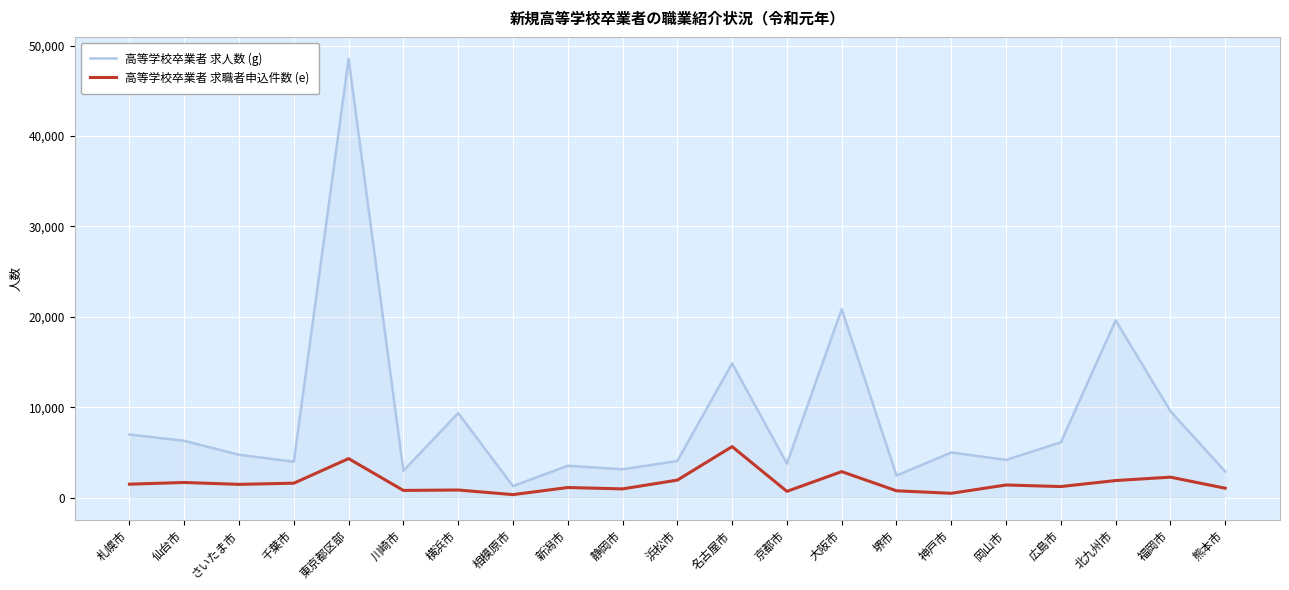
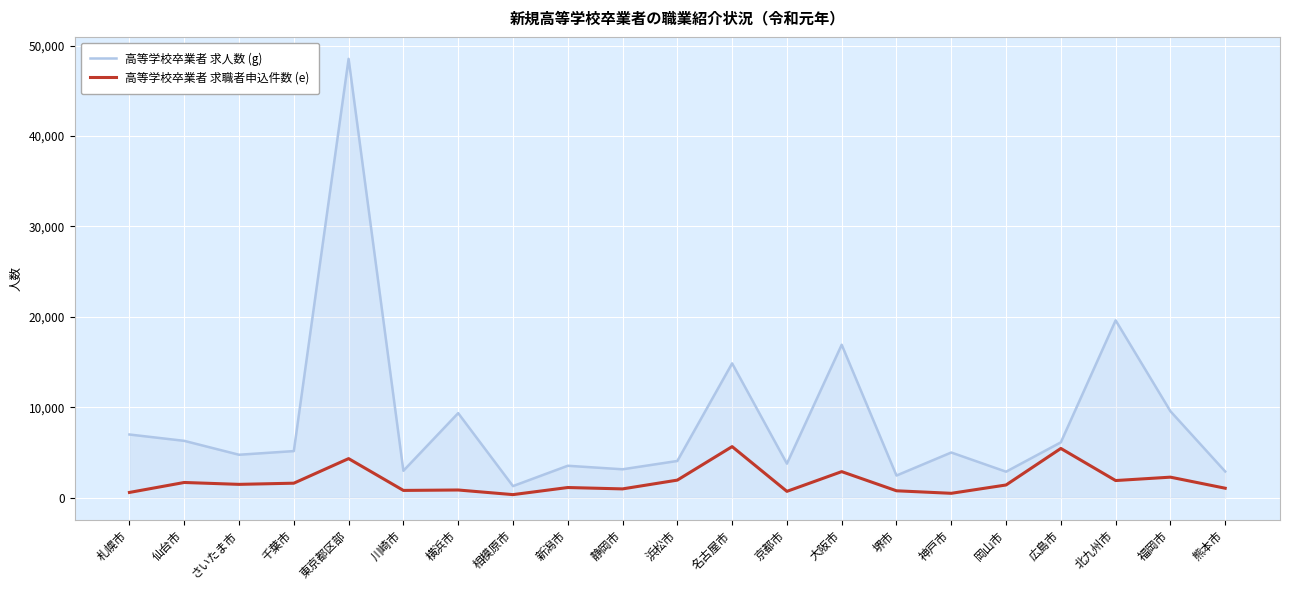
高等学校卒業者 求職者申込件数 (e), 札幌市: 1,500 -> 600
高等学校卒業者 求人数 (g), 千葉市: 4,000 -> 5,000
高等学校卒業者 求人数 (g), 大阪市: 21,000 -> 17,000
高等学校卒業者 求人数 (g), 岡山市: 4,000 -> 3,000
高等学校卒業者 求職者申込件数 (e), 広島市: 1,000 -> 5,000
